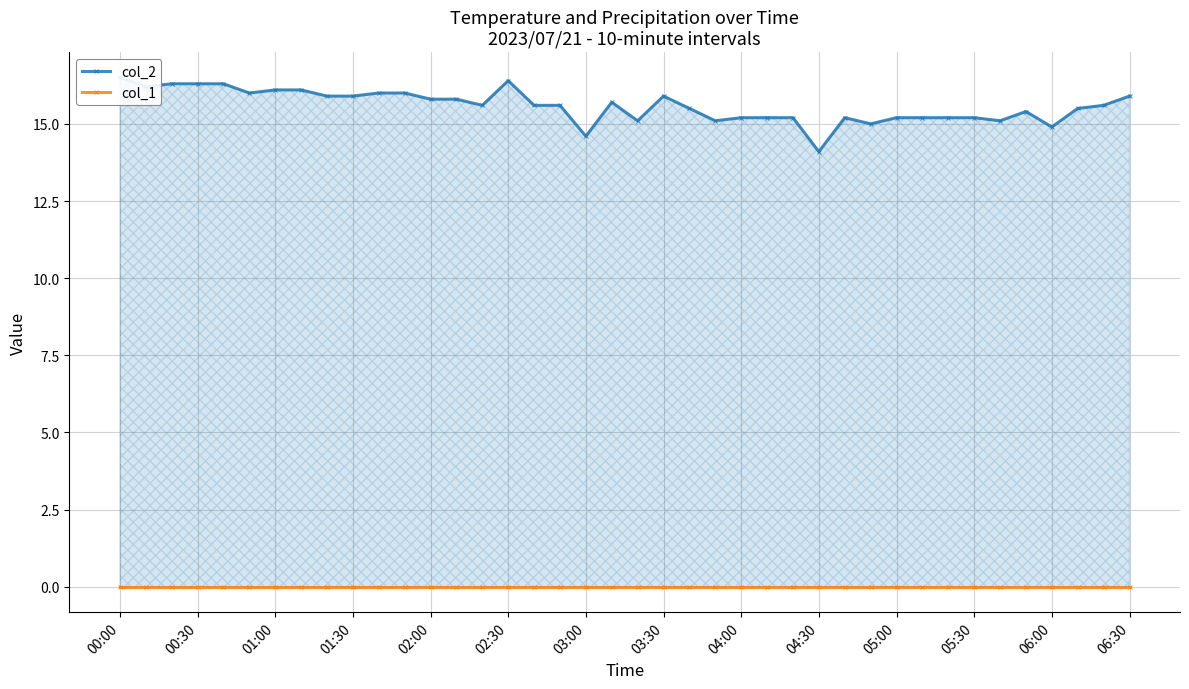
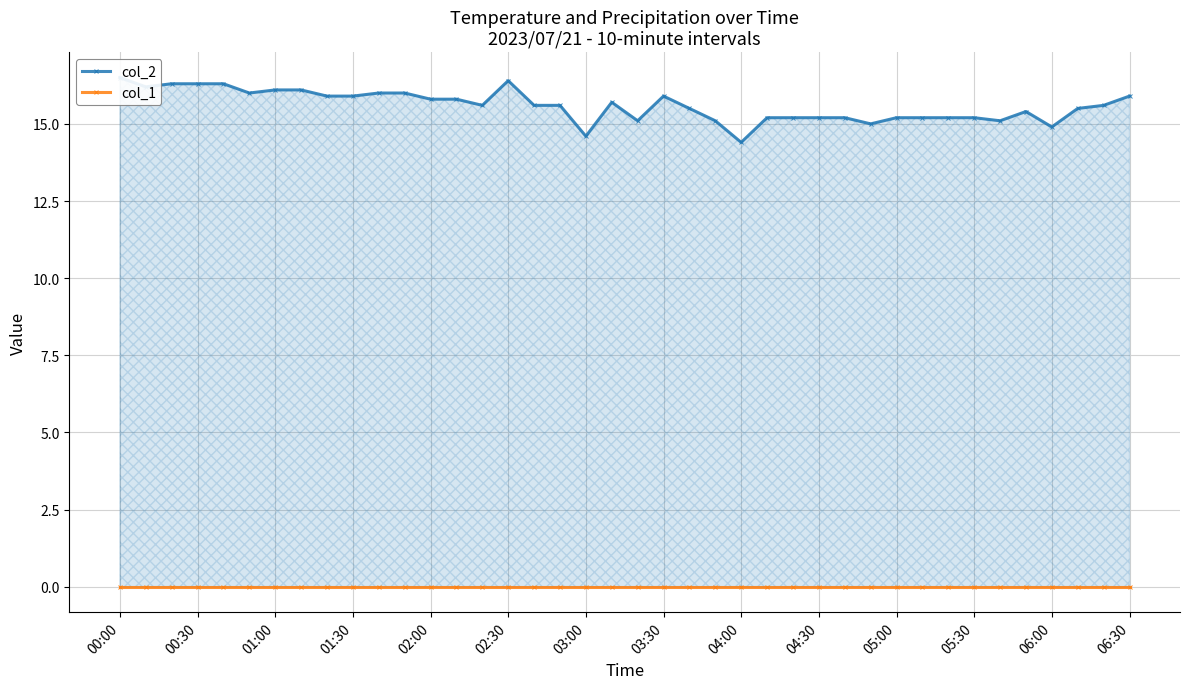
col_2, 04:00: 15.2 -> 14.4
col_2, 04:30: 14.1 -> 15.2
